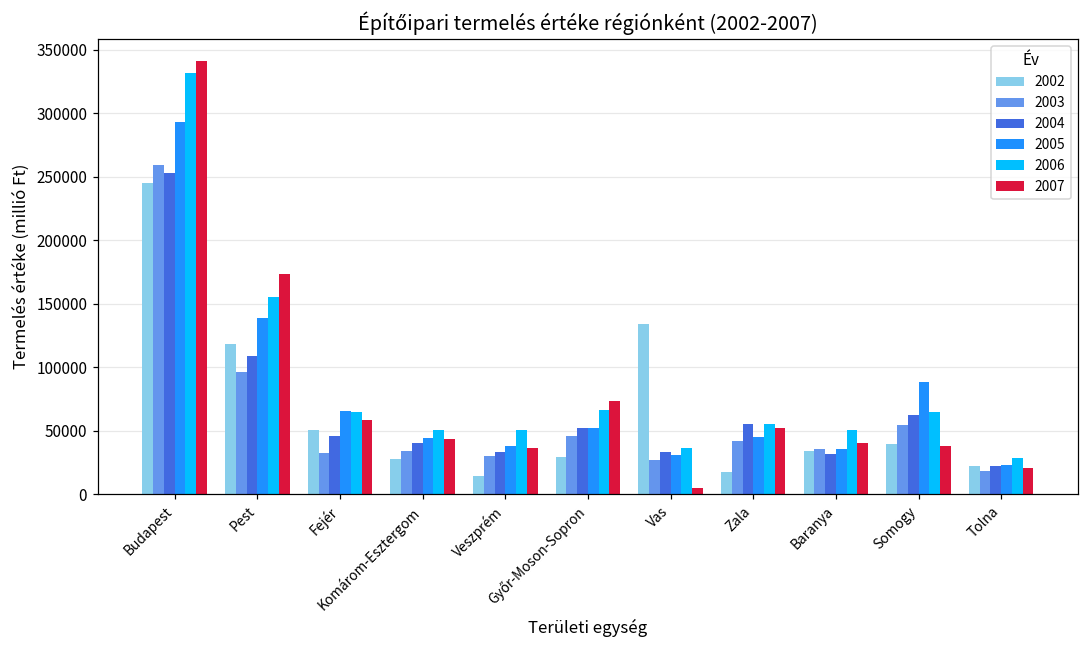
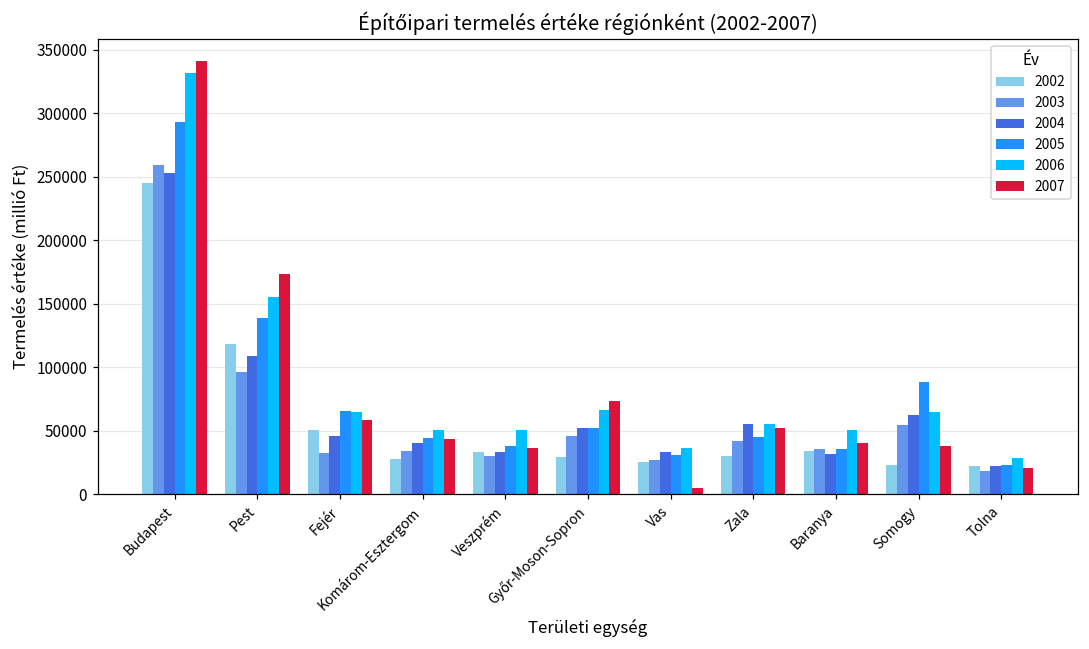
2002, Veszprém: 14000 -> 33000
2002, Vas: 134000 -> 25000
2002, Zala: 18000 -> 30000
2002, Somogy: 39000 -> 23000
